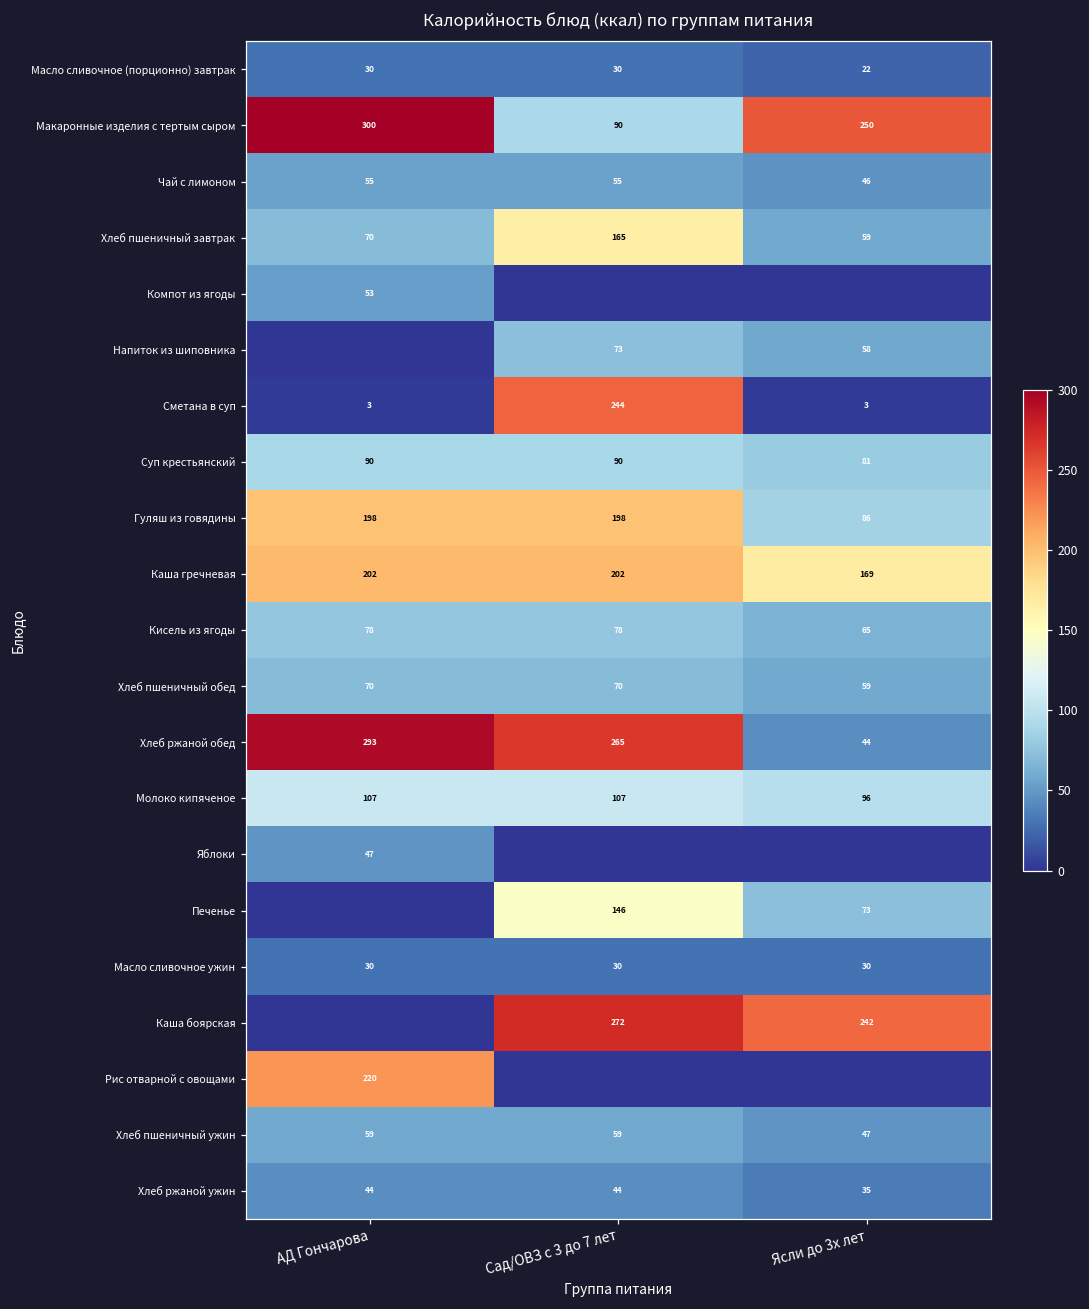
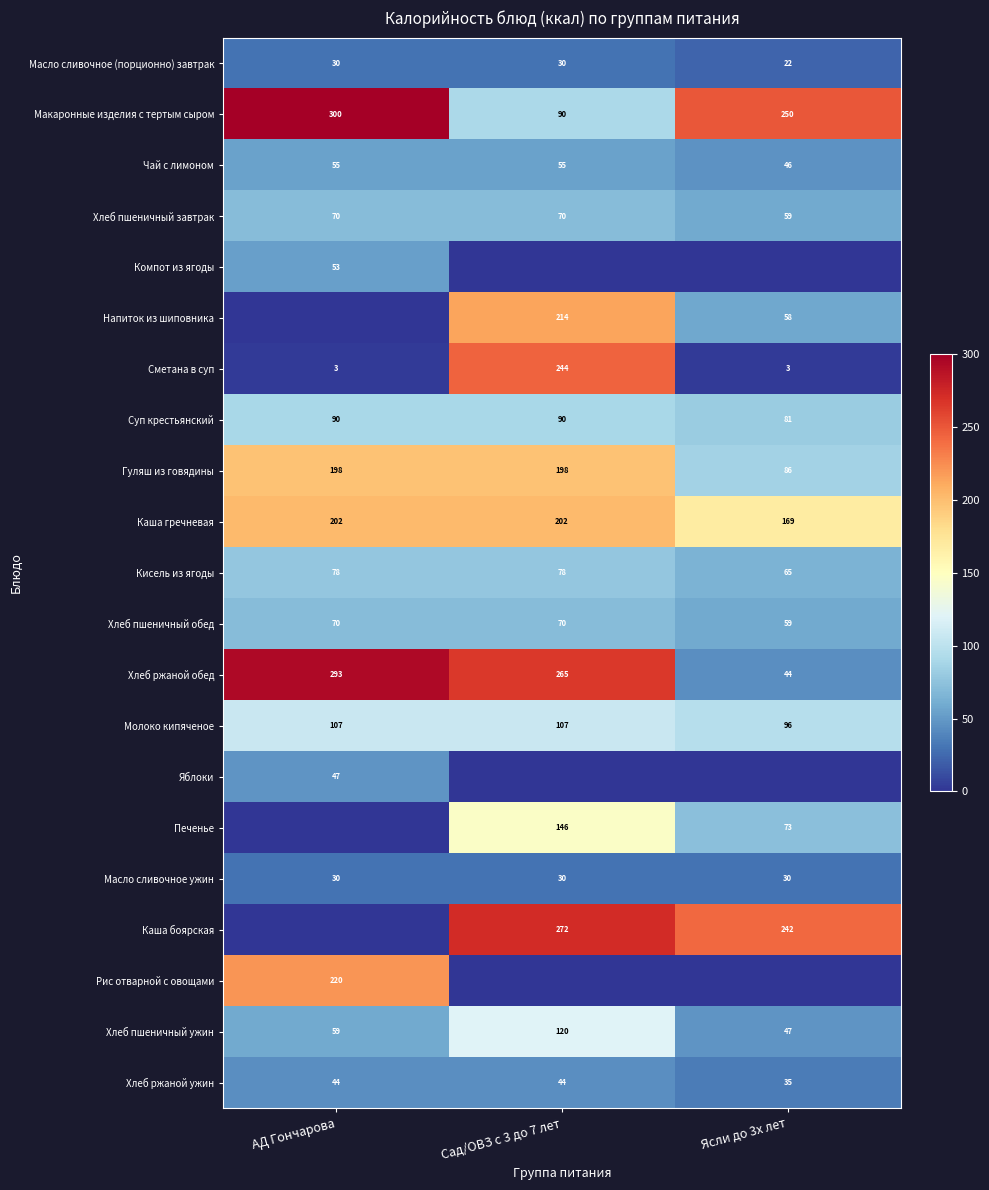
Хлеб пшеничный завтрак, Сад/ОВЗ с 3 до 7 лет: 165 -> 70
Напиток из шиповника, Сад/ОВЗ с 3 до 7 лет: 73 -> 214
Хлеб пшеничный ужин, Сад/ОВЗ с 3 до 7 лет: 59 -> 120
